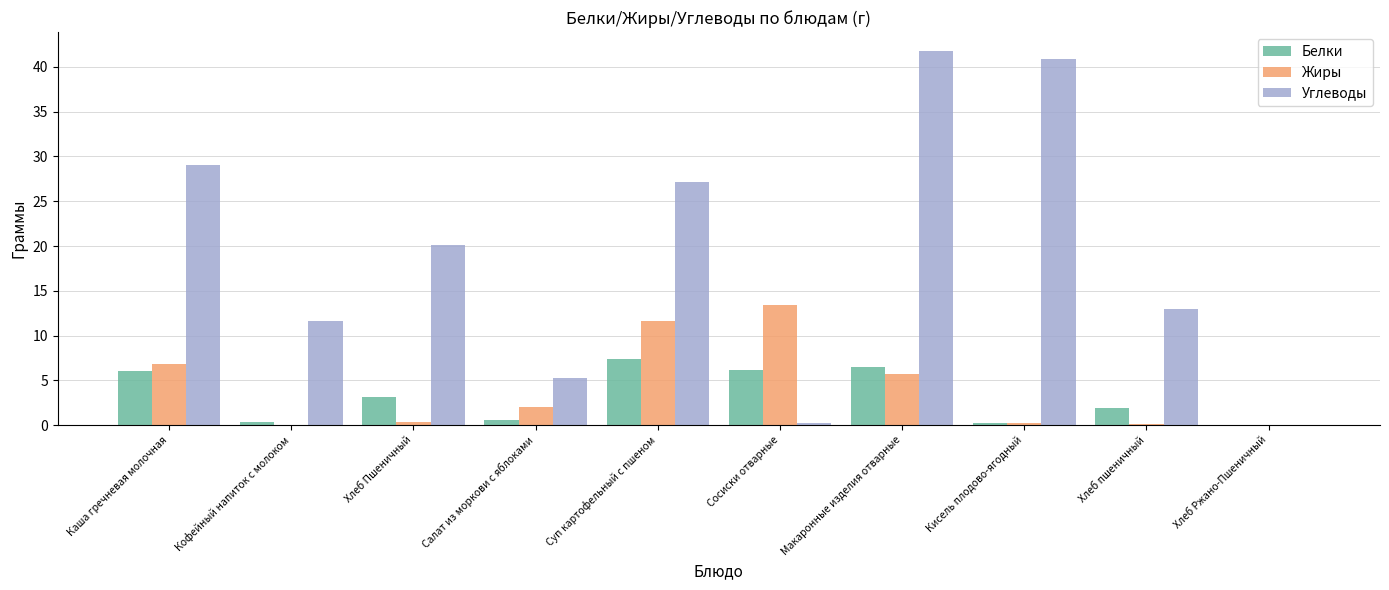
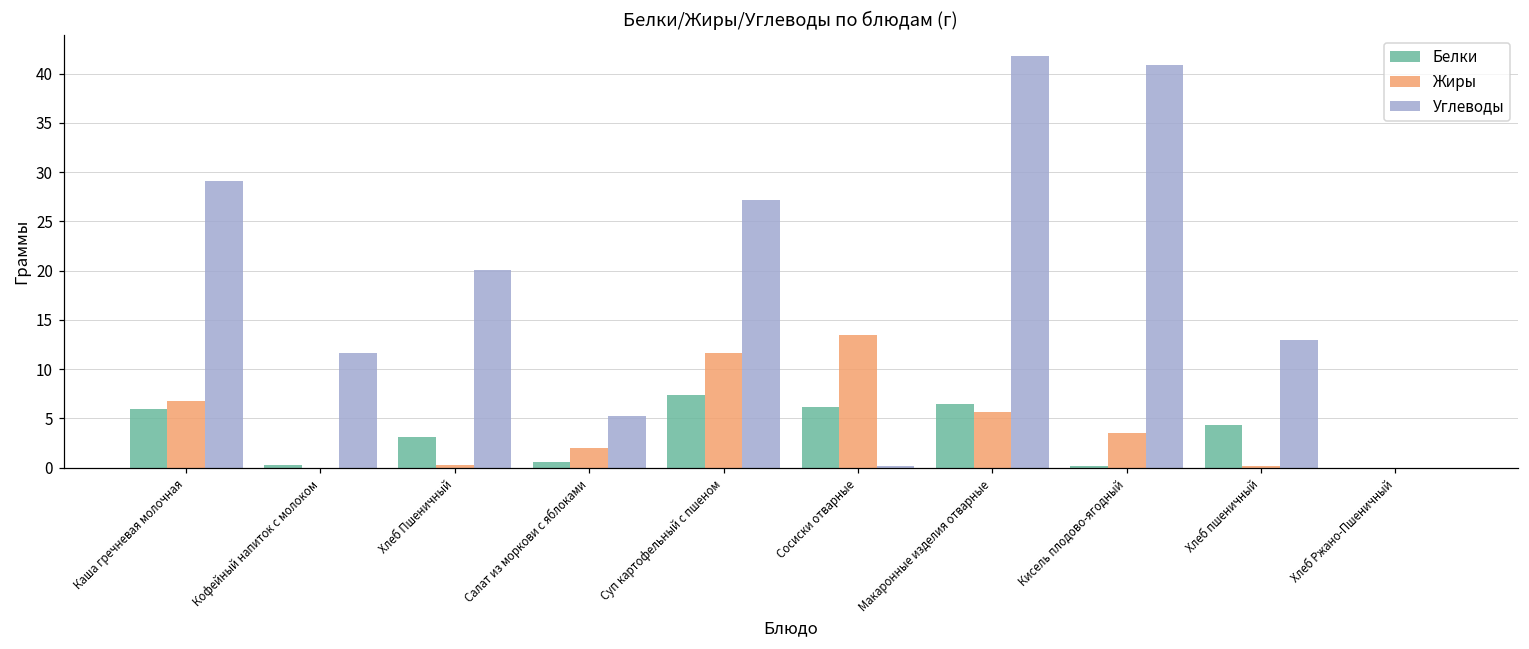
Жиры, Кисель плодово-ягодный: 0 -> 4
Белки, Хлеб пшеничный: 2 -> 4
